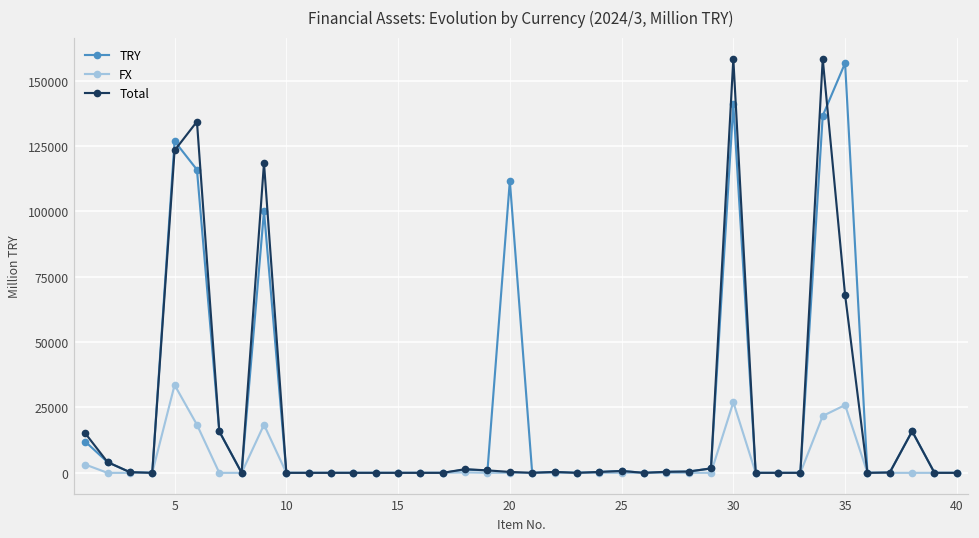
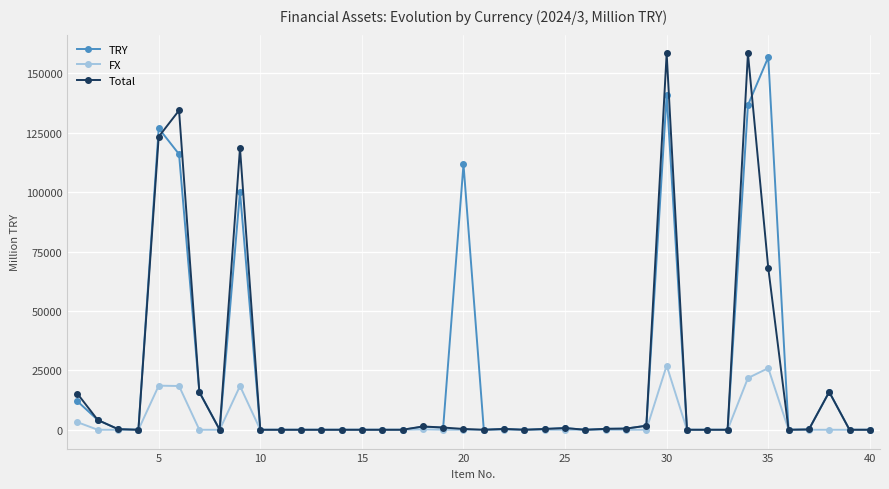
FX, 5: 34000 -> 19000
